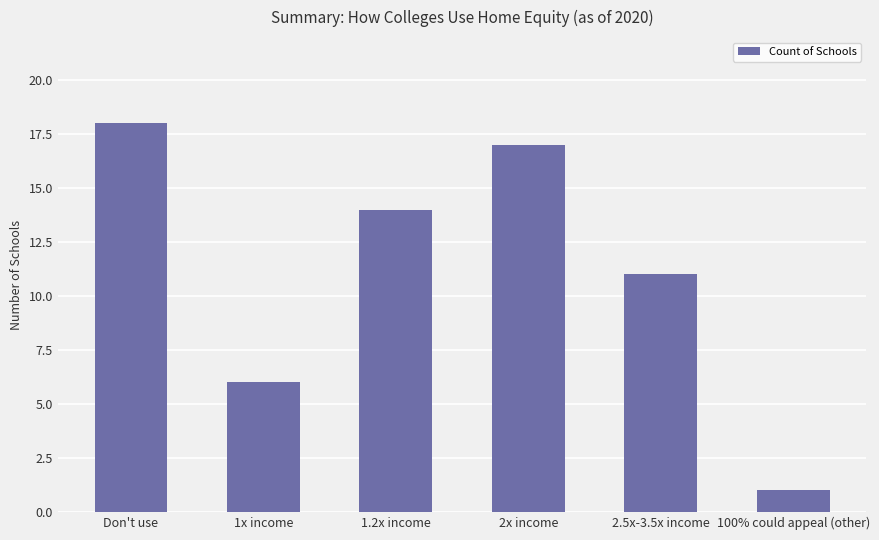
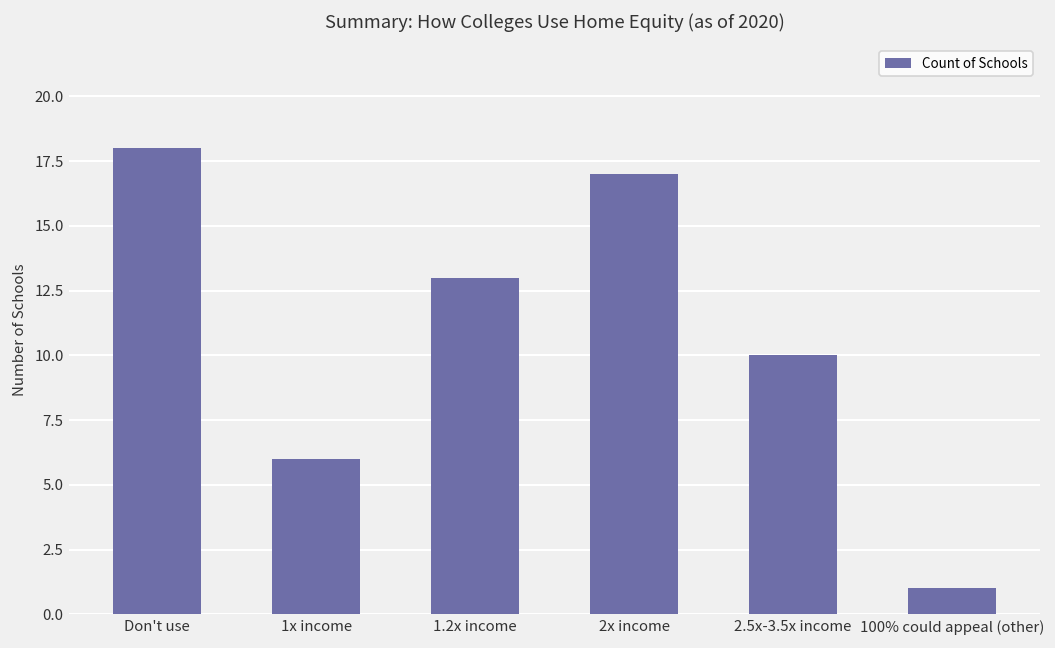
1.2x income: 14 -> 13
2.5x-3.5x income: 11 -> 10
